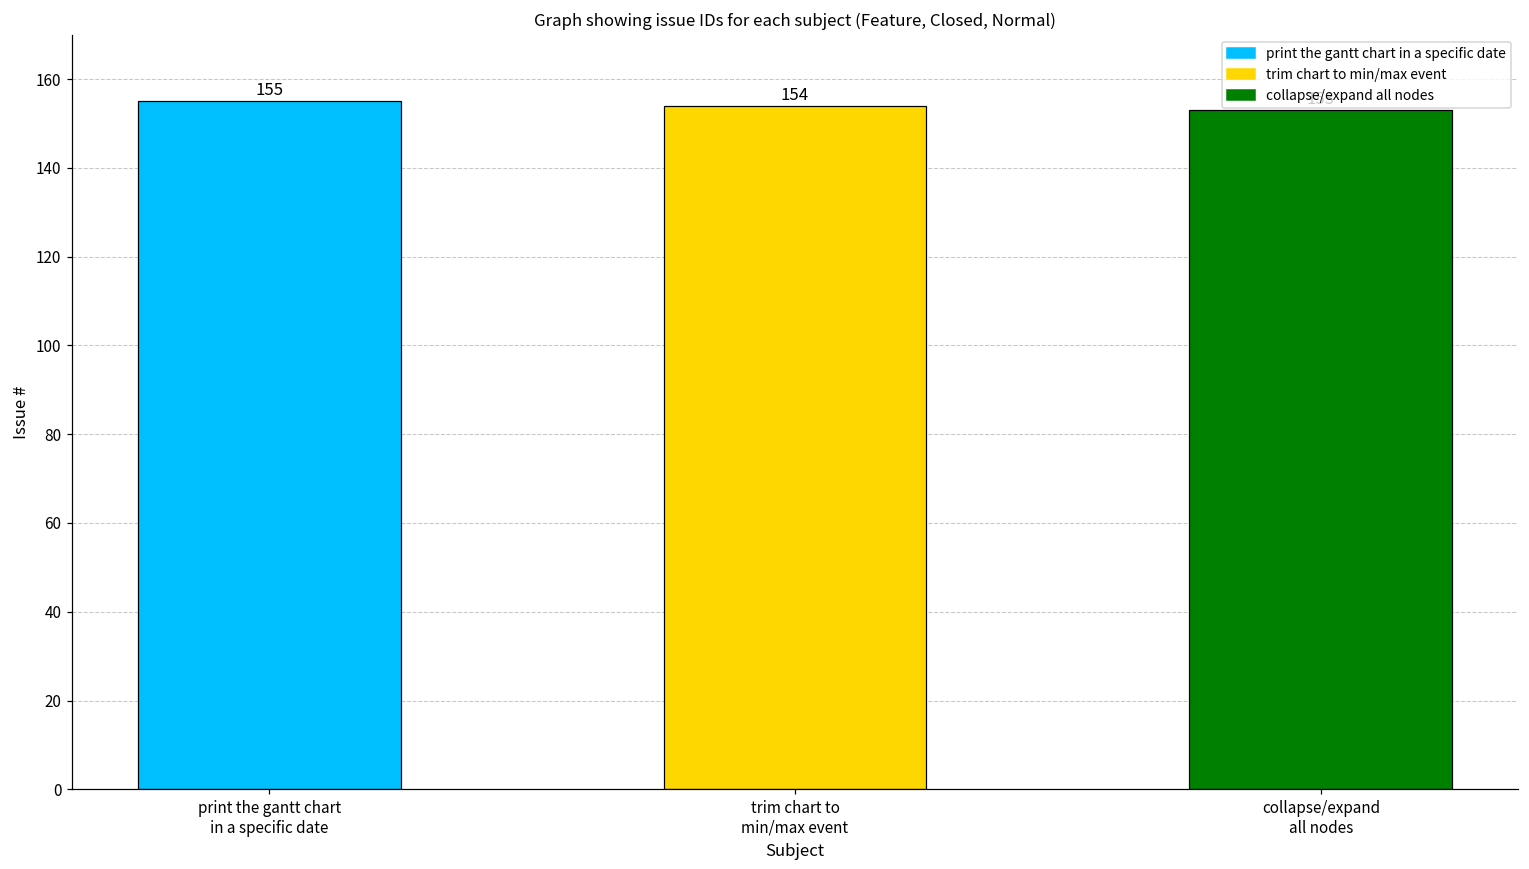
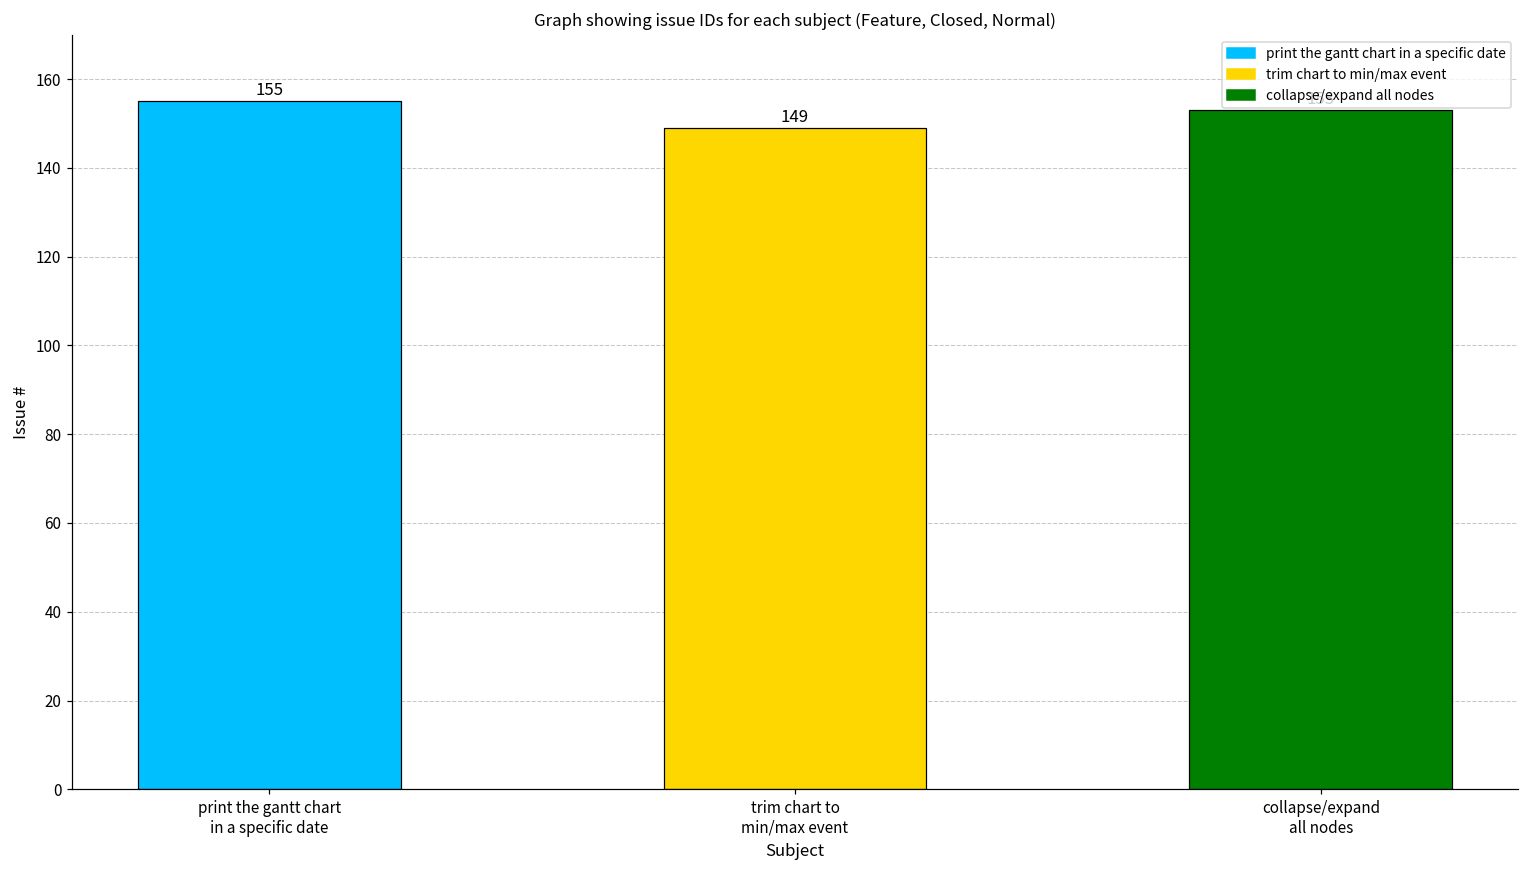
trim chart to min/max event: 154 -> 149
